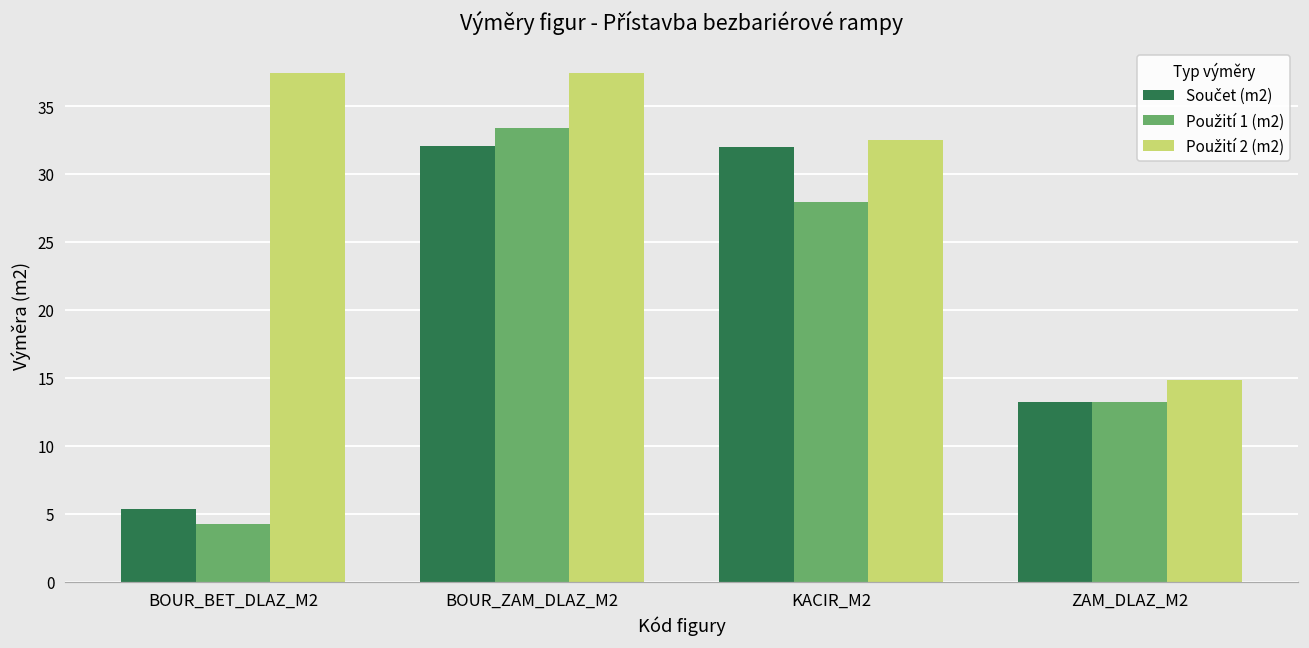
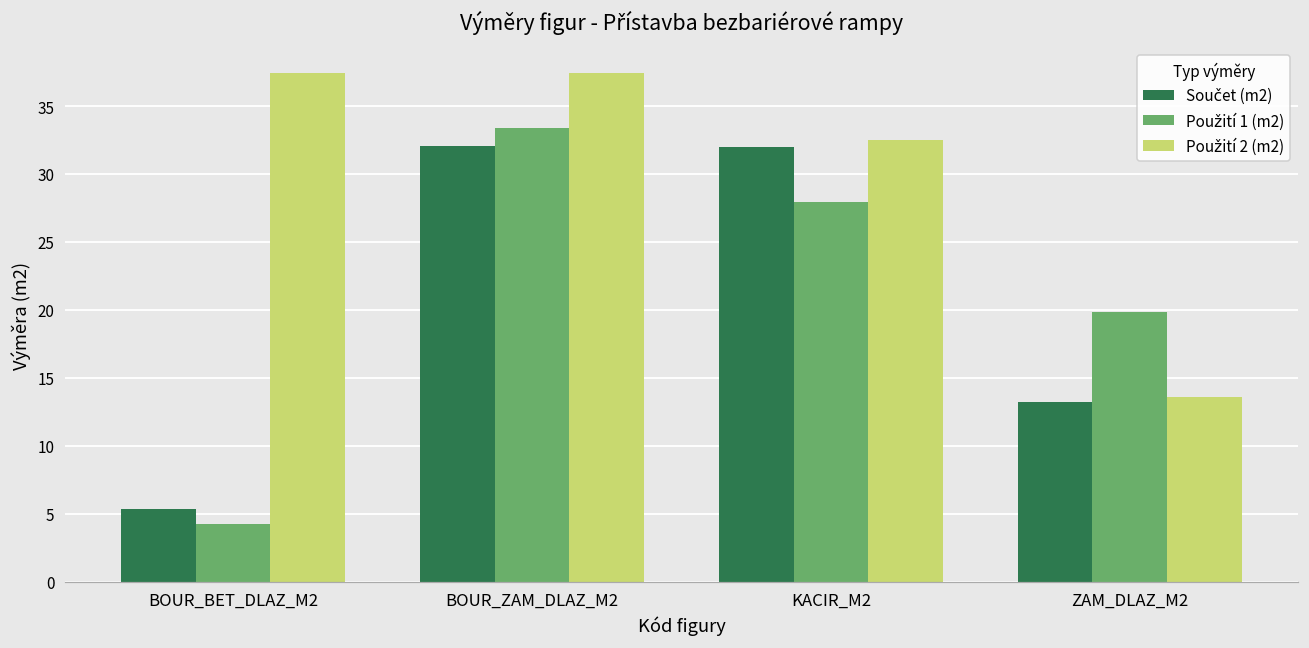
Použití 1 (m2), ZAM_DLAZ_M2: 13.2 -> 19.8
Použití 2 (m2), ZAM_DLAZ_M2: 14.8 -> 13.6
